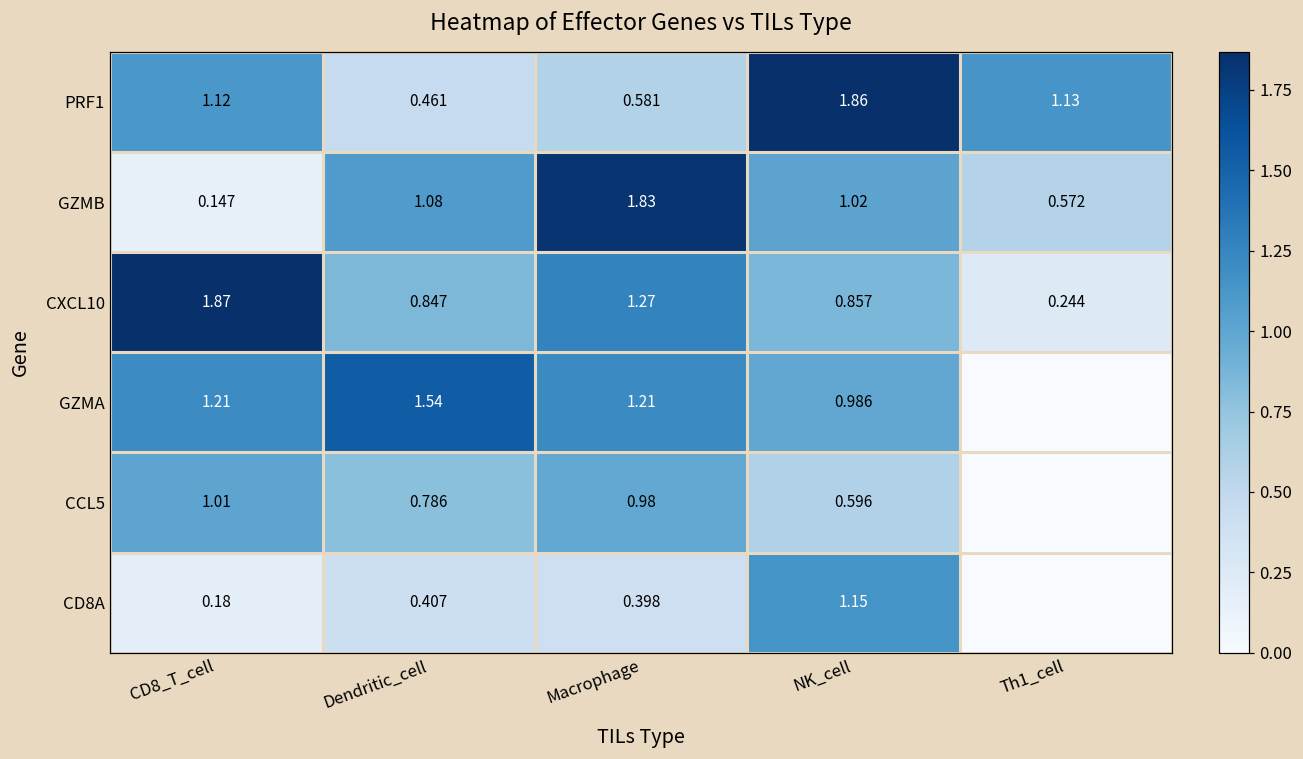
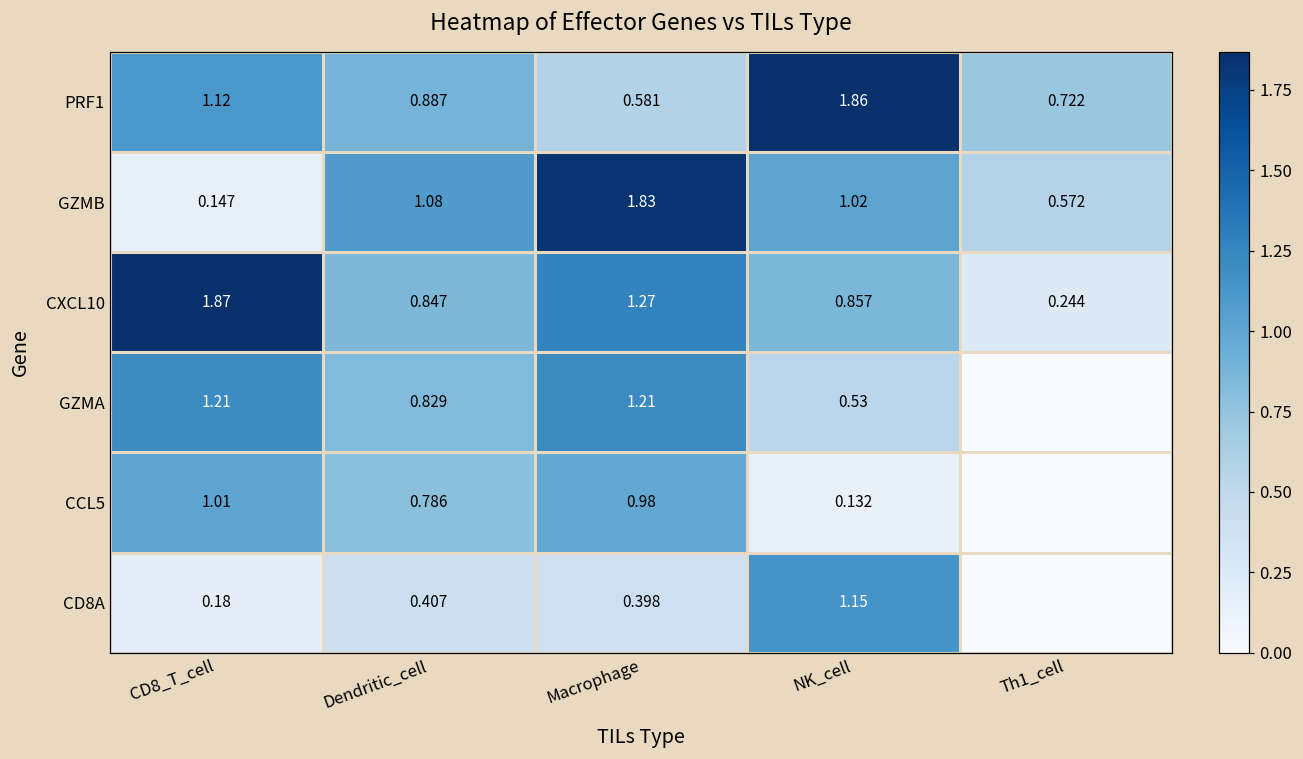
PRF1, Dendritic_cell: 0.461 -> 0.887
PRF1, Th1_cell: 1.13 -> 0.722
GZMA, Dendritic_cell: 1.54 -> 0.829
GZMA, NK_cell: 0.986 -> 0.53
CCL5, NK_cell: 0.596 -> 0.132
